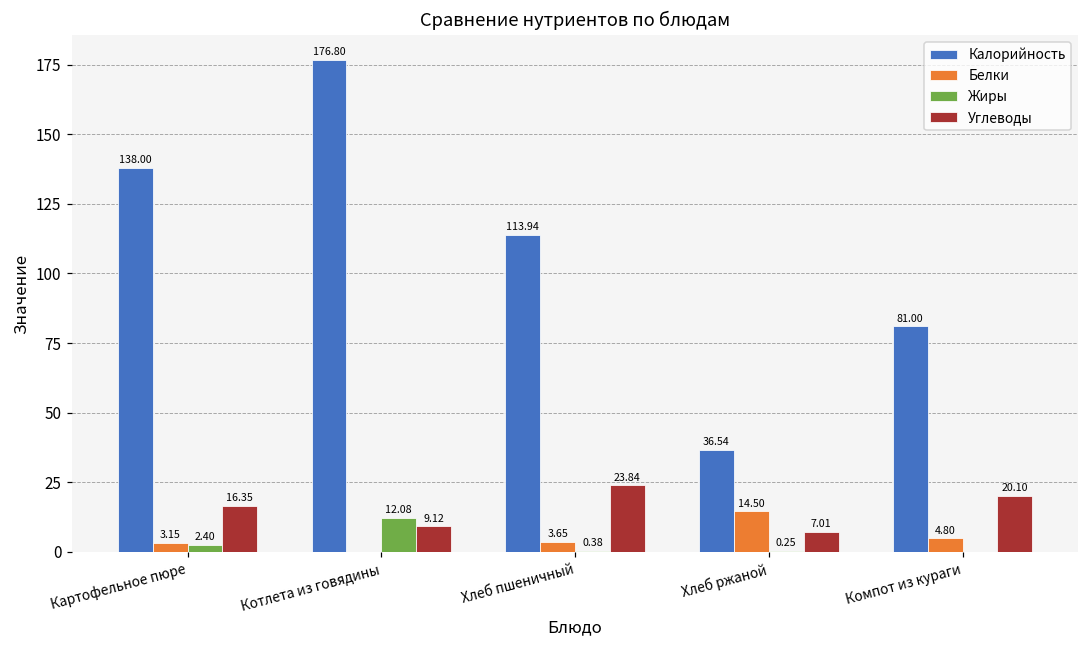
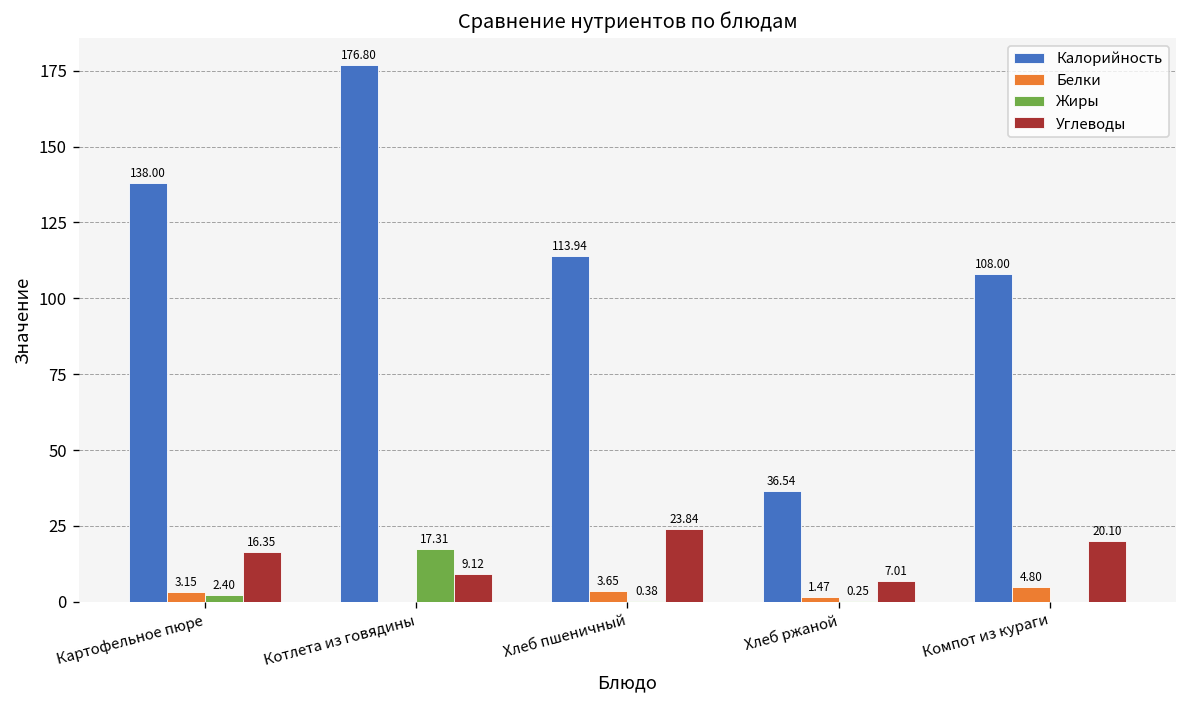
Жиры, Котлета из говядины: 12.08 -> 17.31
Белки, Хлеб ржаной: 14.50 -> 1.47
Калорийность, Компот из кураги: 81.00 -> 108.00
